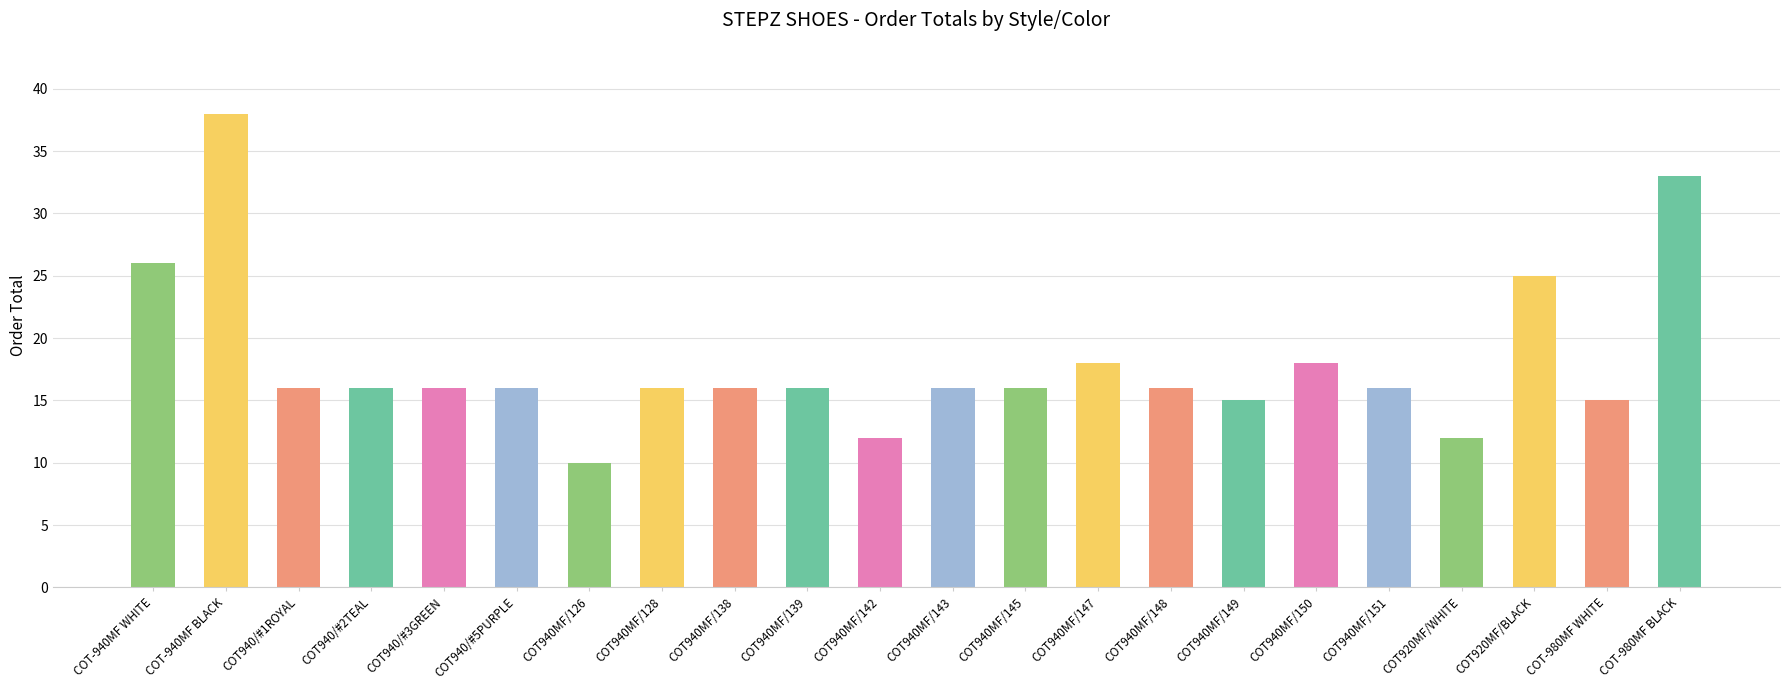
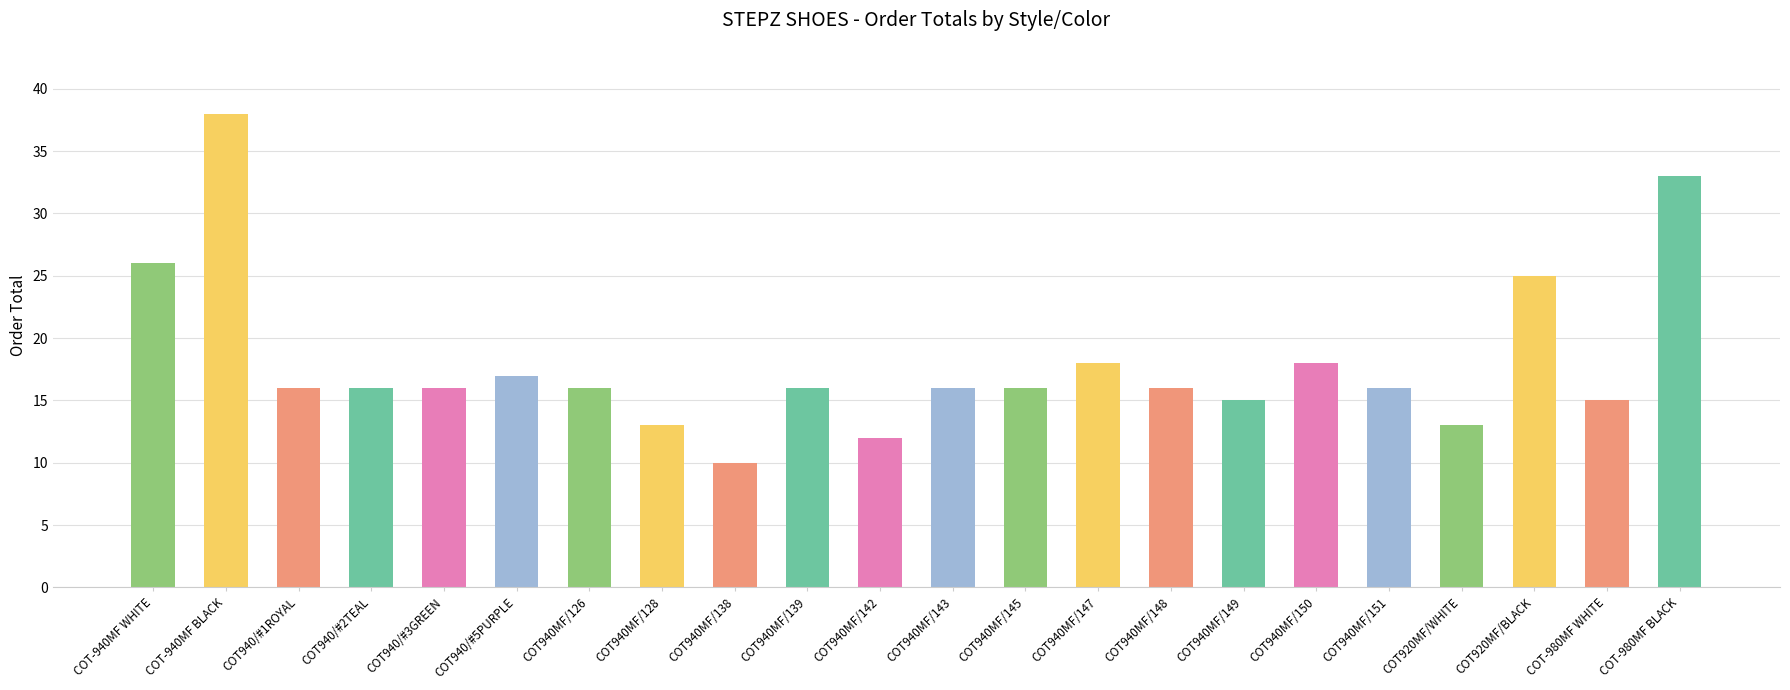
COT940/#5PURPLE: 16 -> 17
COT940MF/126: 10 -> 16
COT940MF/128: 16 -> 13
COT940MF/138: 16 -> 10
COT920MF/WHITE: 12 -> 13
